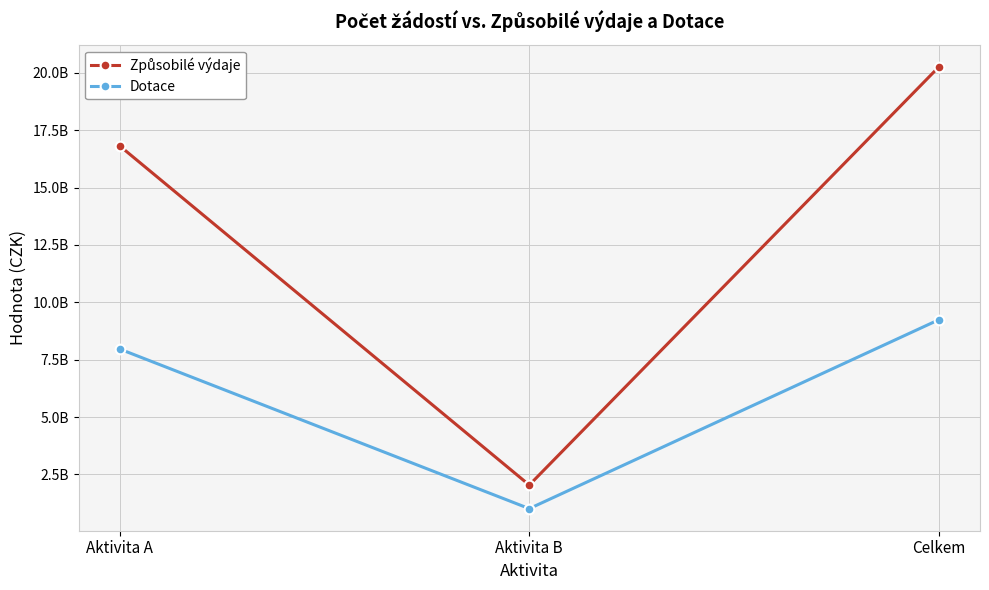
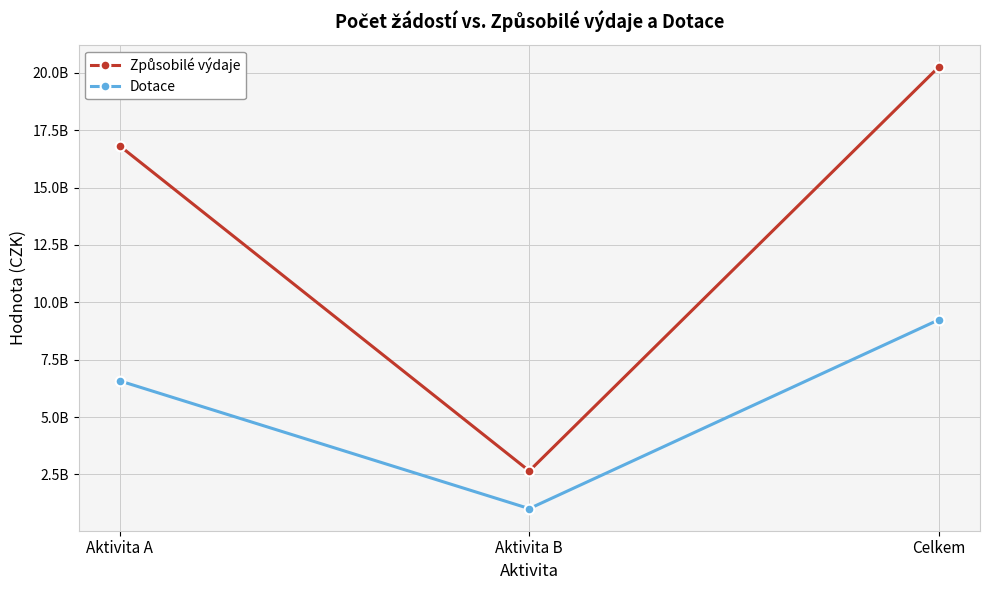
Dotace, Aktivita A: 8000000000 -> 6600000000
Způsobilé výdaje, Aktivita B: 2000000000 -> 2600000000
